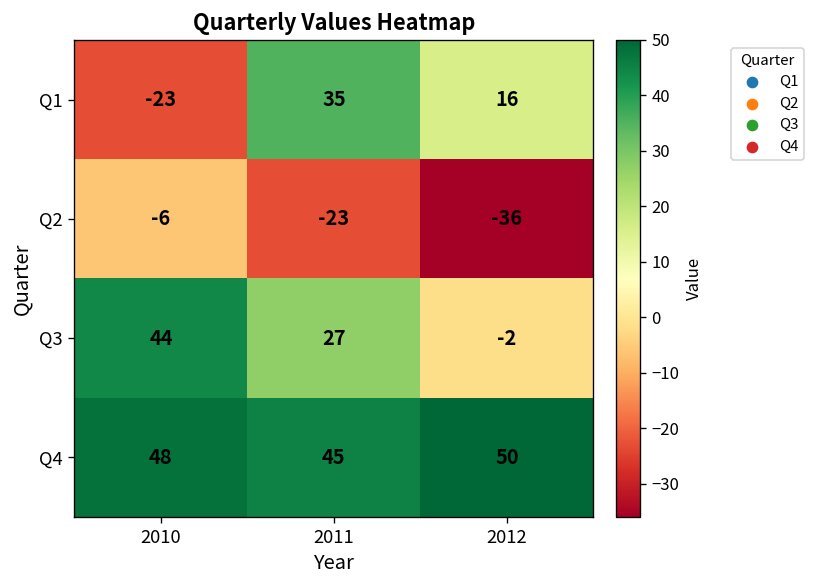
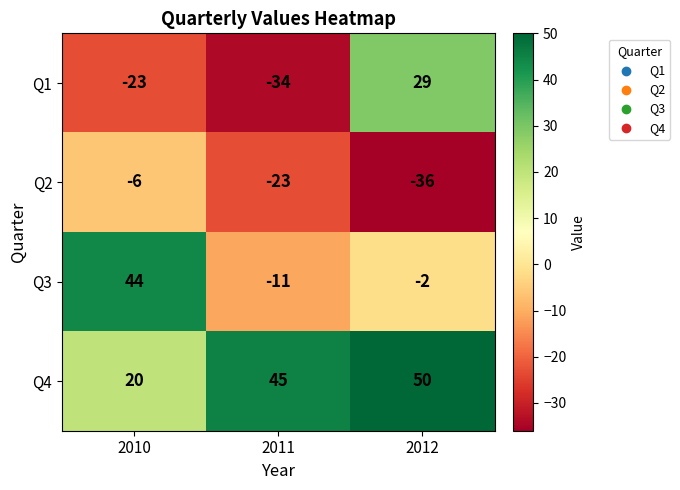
Q1, 2011: 35 -> -34
Q1, 2012: 16 -> 29
Q3, 2011: 27 -> -11
Q4, 2010: 48 -> 20
